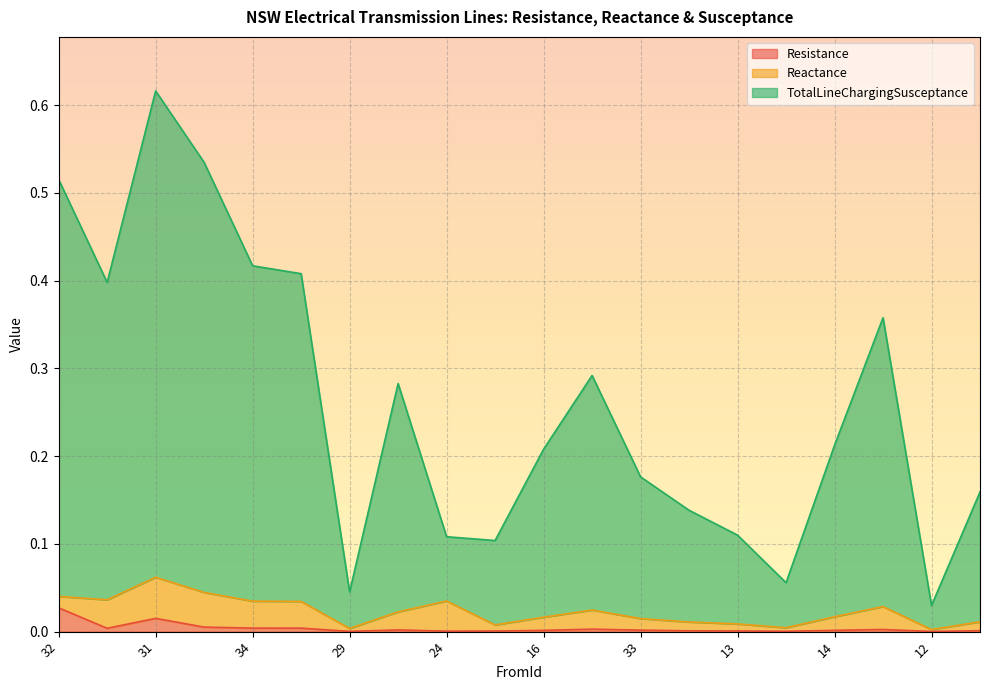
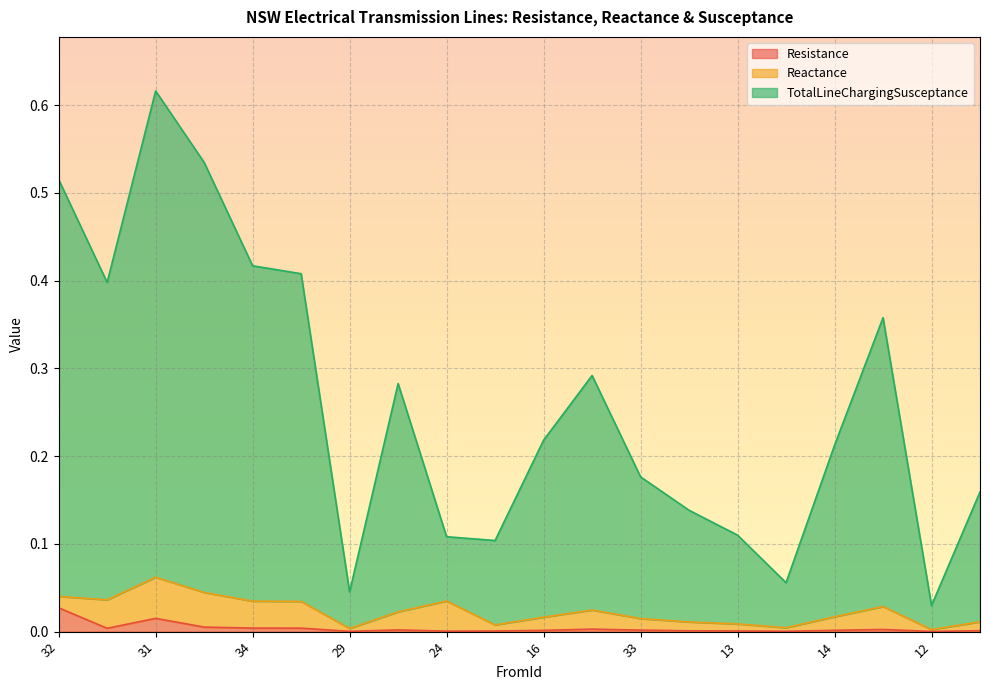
TotalLineChargingSusceptance, 16: 0.19 -> 0.20
